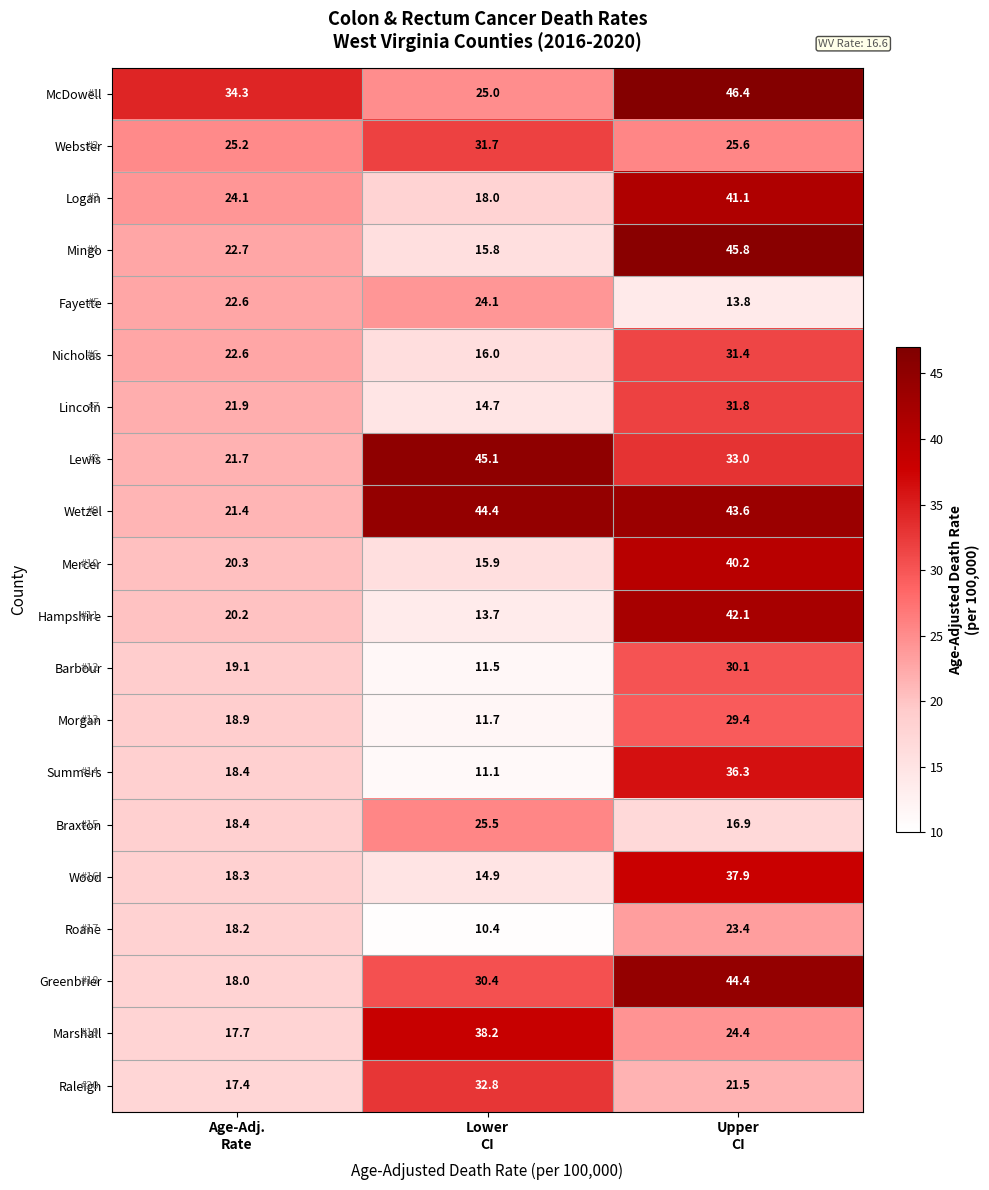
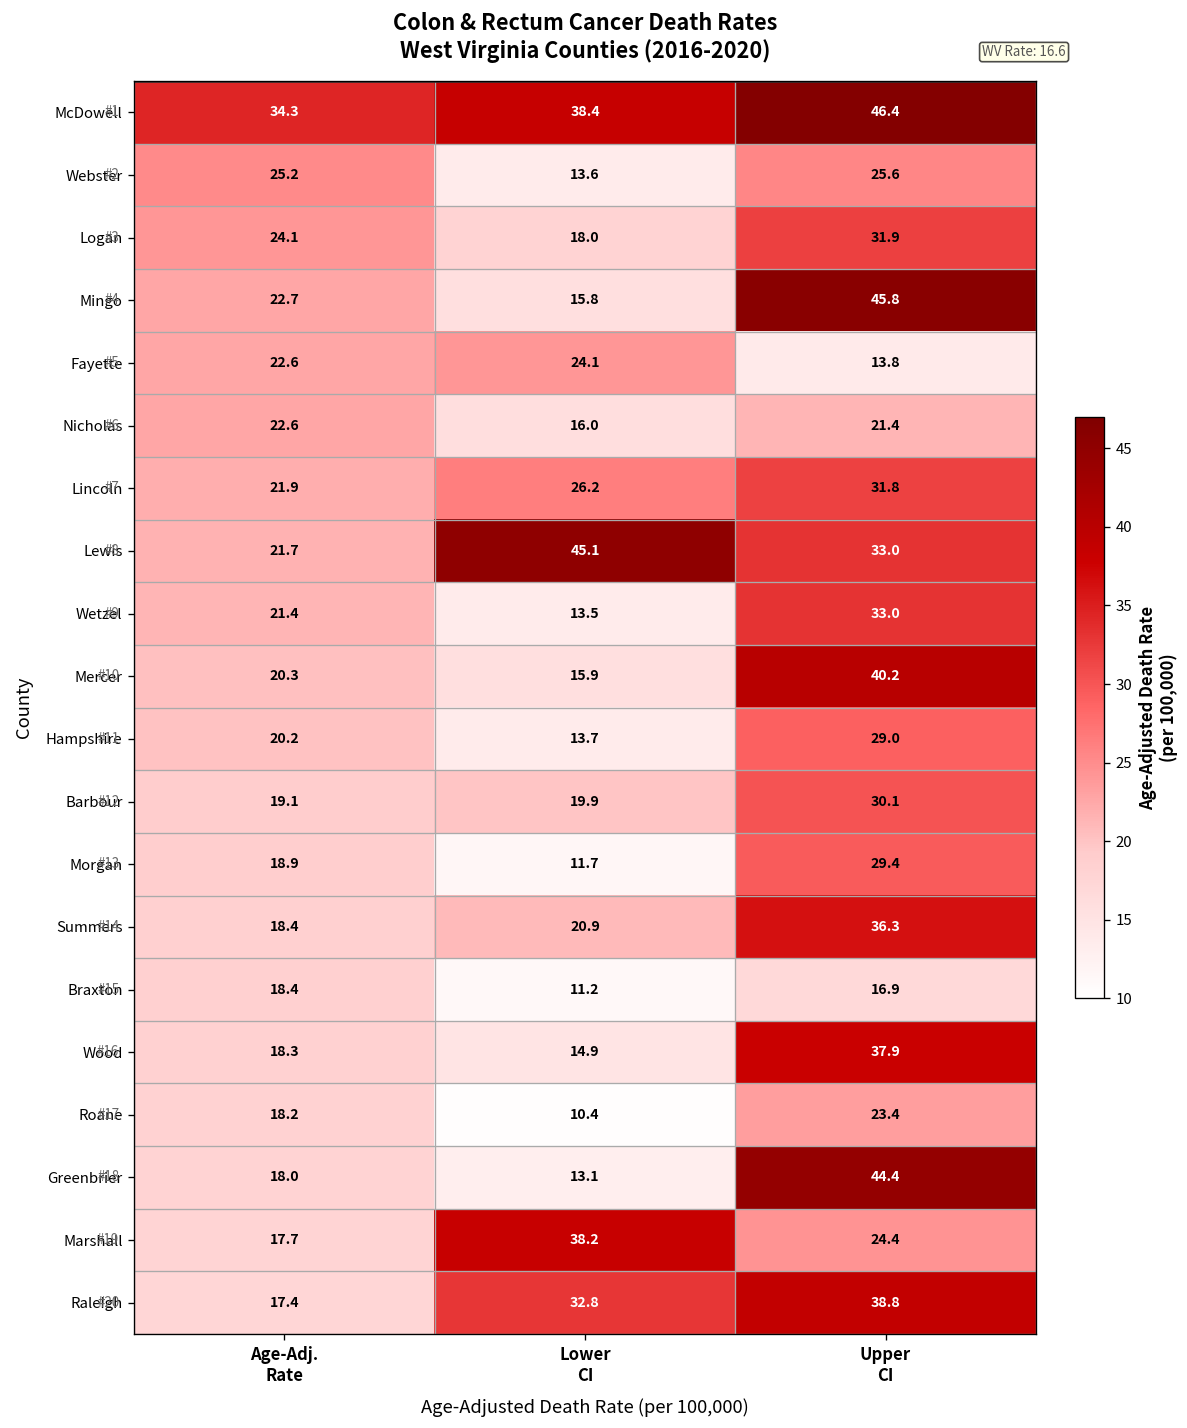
McDowell, Lower CI: 25.0 -> 38.4
Webster, Lower CI: 31.7 -> 13.6
Logan, Upper CI: 41.1 -> 31.9
Nicholas, Upper CI: 31.4 -> 21.4
Lincoln, Lower CI: 14.7 -> 26.2
Wetzel, Lower CI: 44.4 -> 13.5
Wetzel, Upper CI: 43.6 -> 33.0
Hampshire, Upper CI: 42.1 -> 29.0
Barbour, Lower CI: 11.5 -> 19.9
Summers, Lower CI: 11.1 -> 20.9
Braxton, Lower CI: 25.5 -> 11.2
Greenbrier, Lower CI: 30.4 -> 13.1
Raleigh, Upper CI: 21.5 -> 38.8
